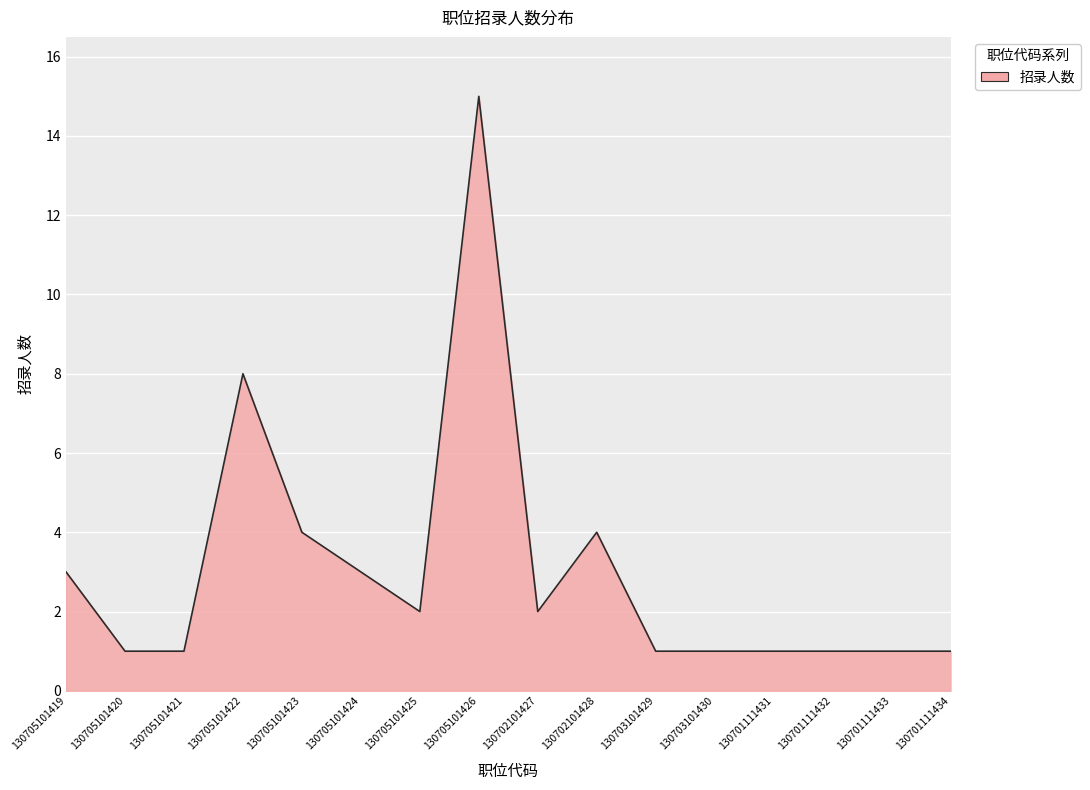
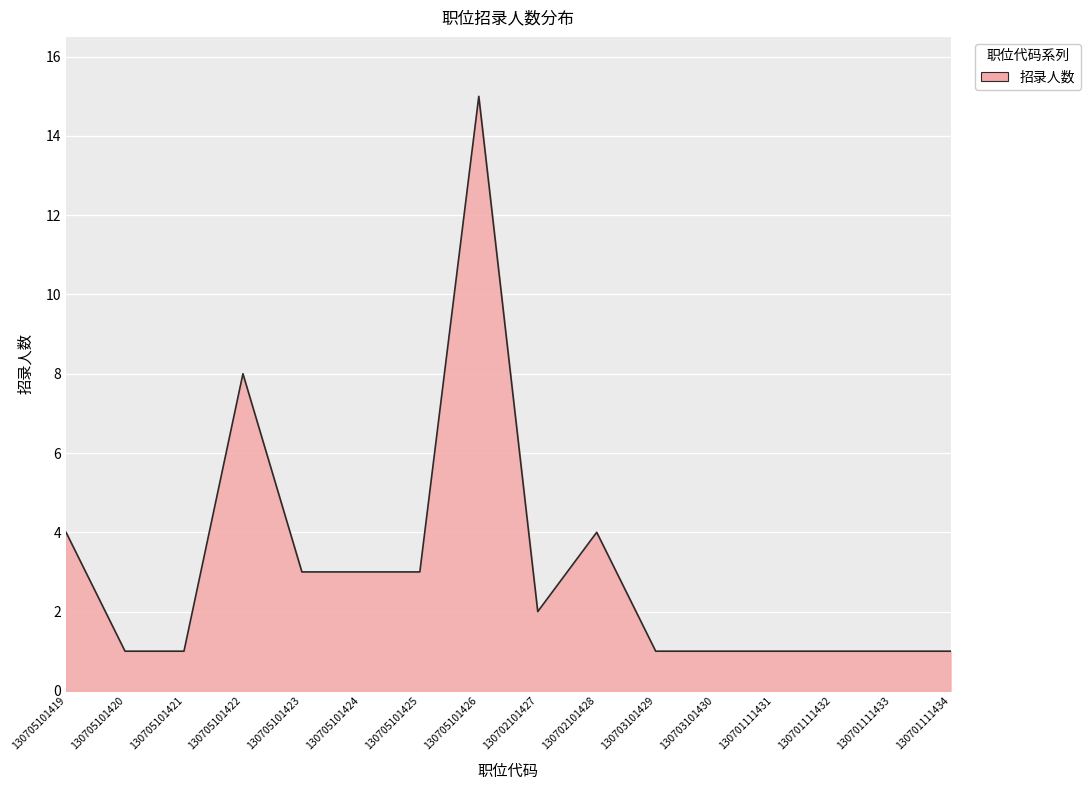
130705101419: 3 -> 4
130705101423: 4 -> 3
130705101425: 2 -> 3
